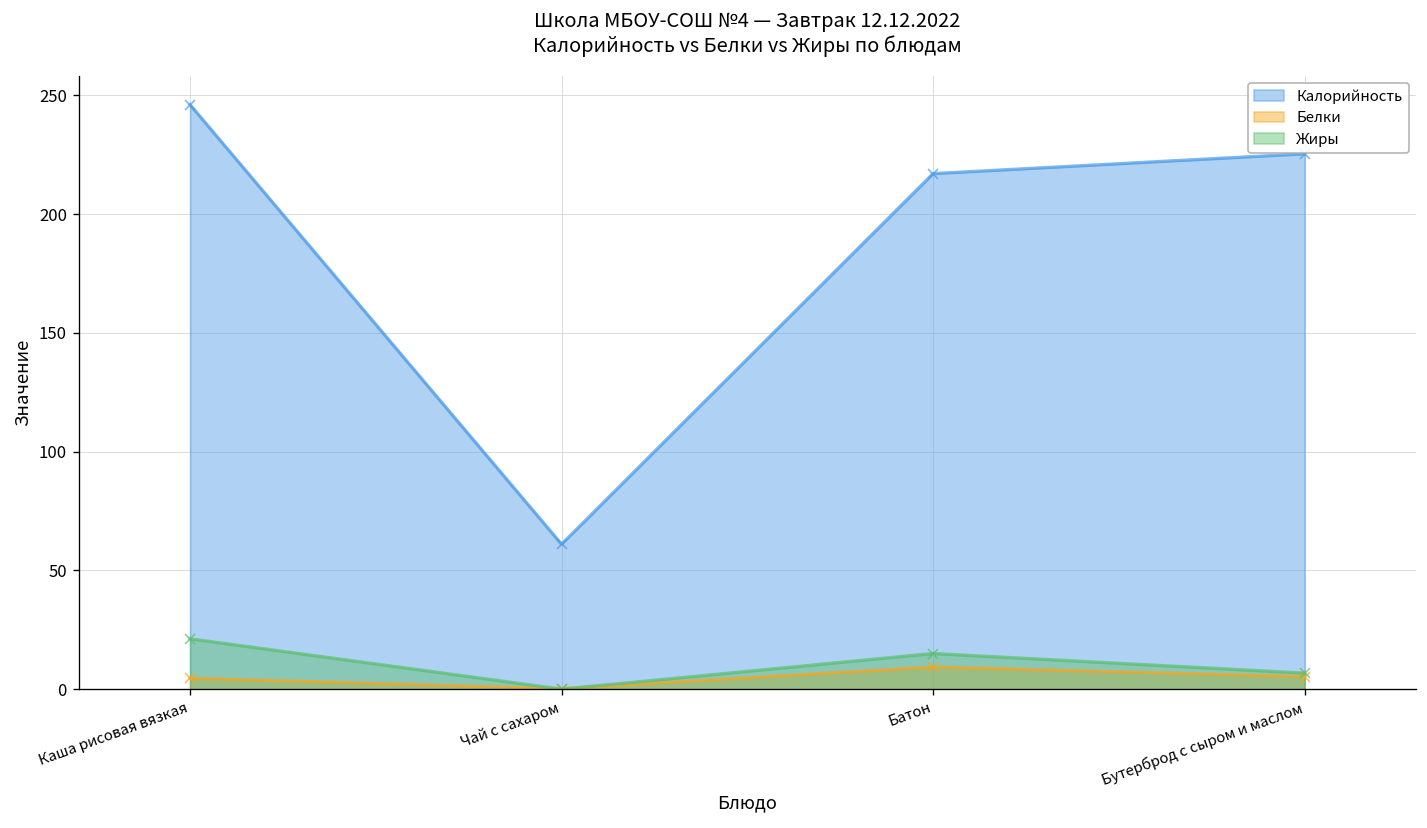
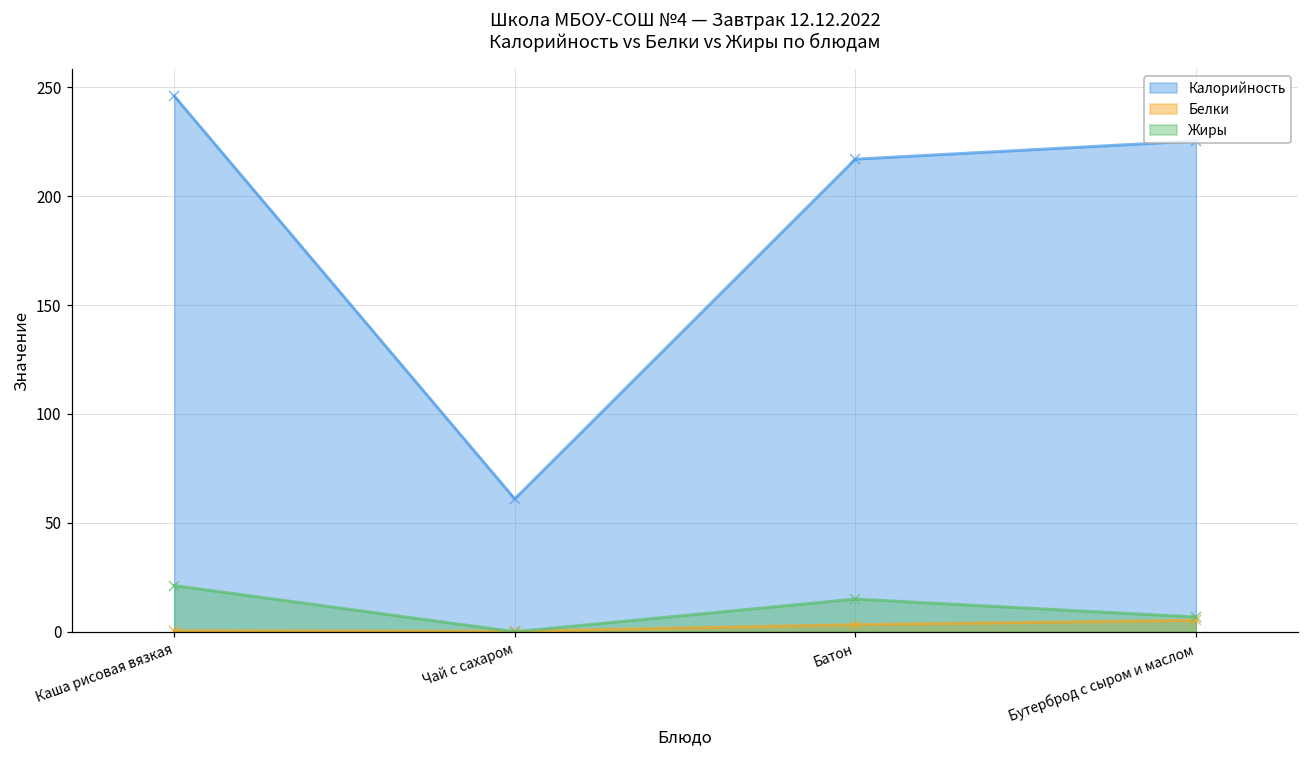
Белки, Каша рисовая вязкая: 5 -> 1
Белки, Батон: 9 -> 3
